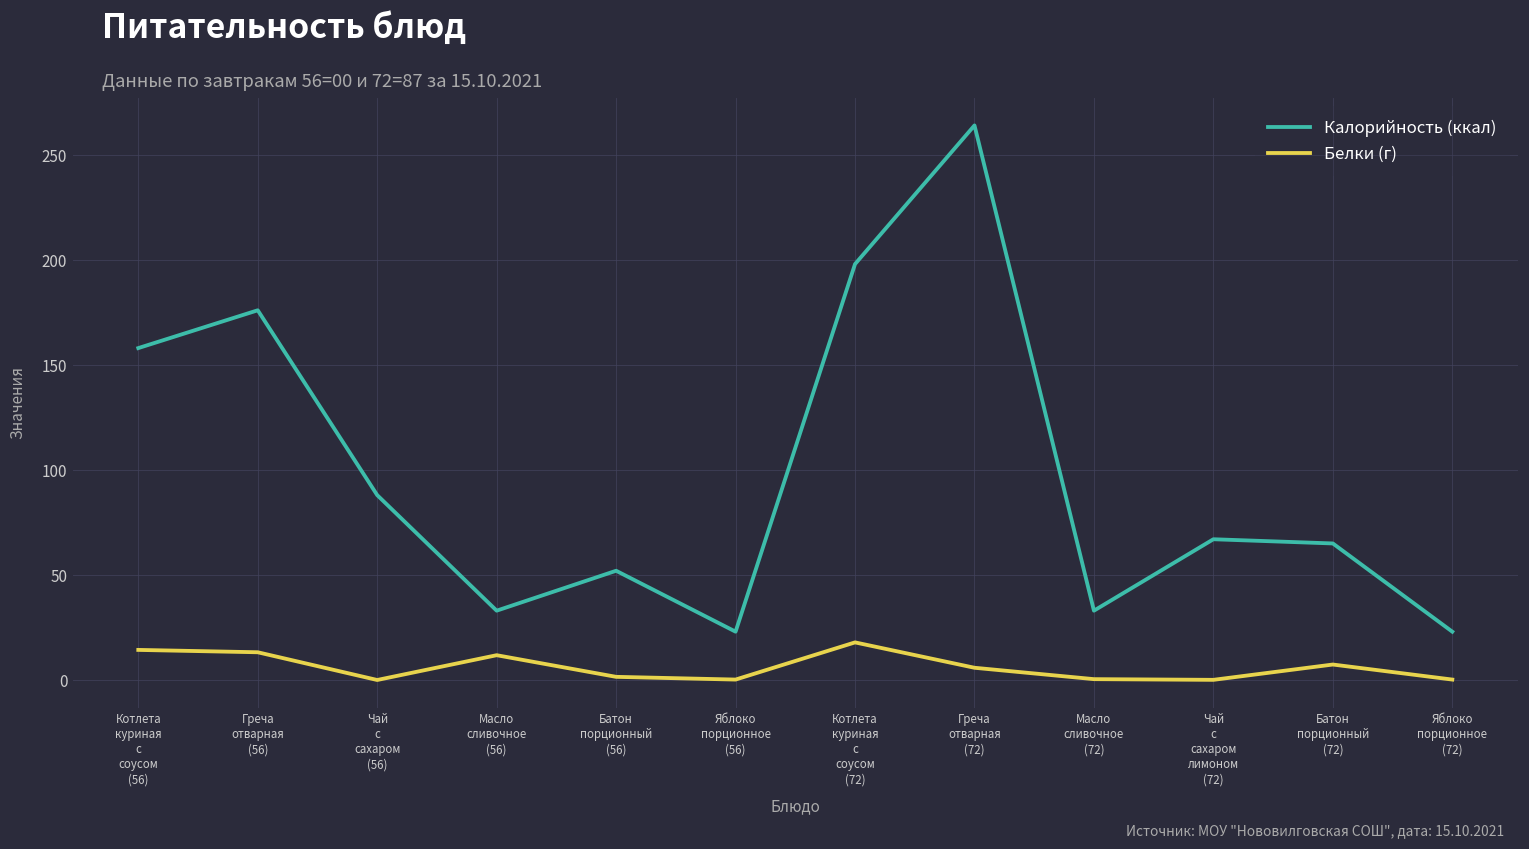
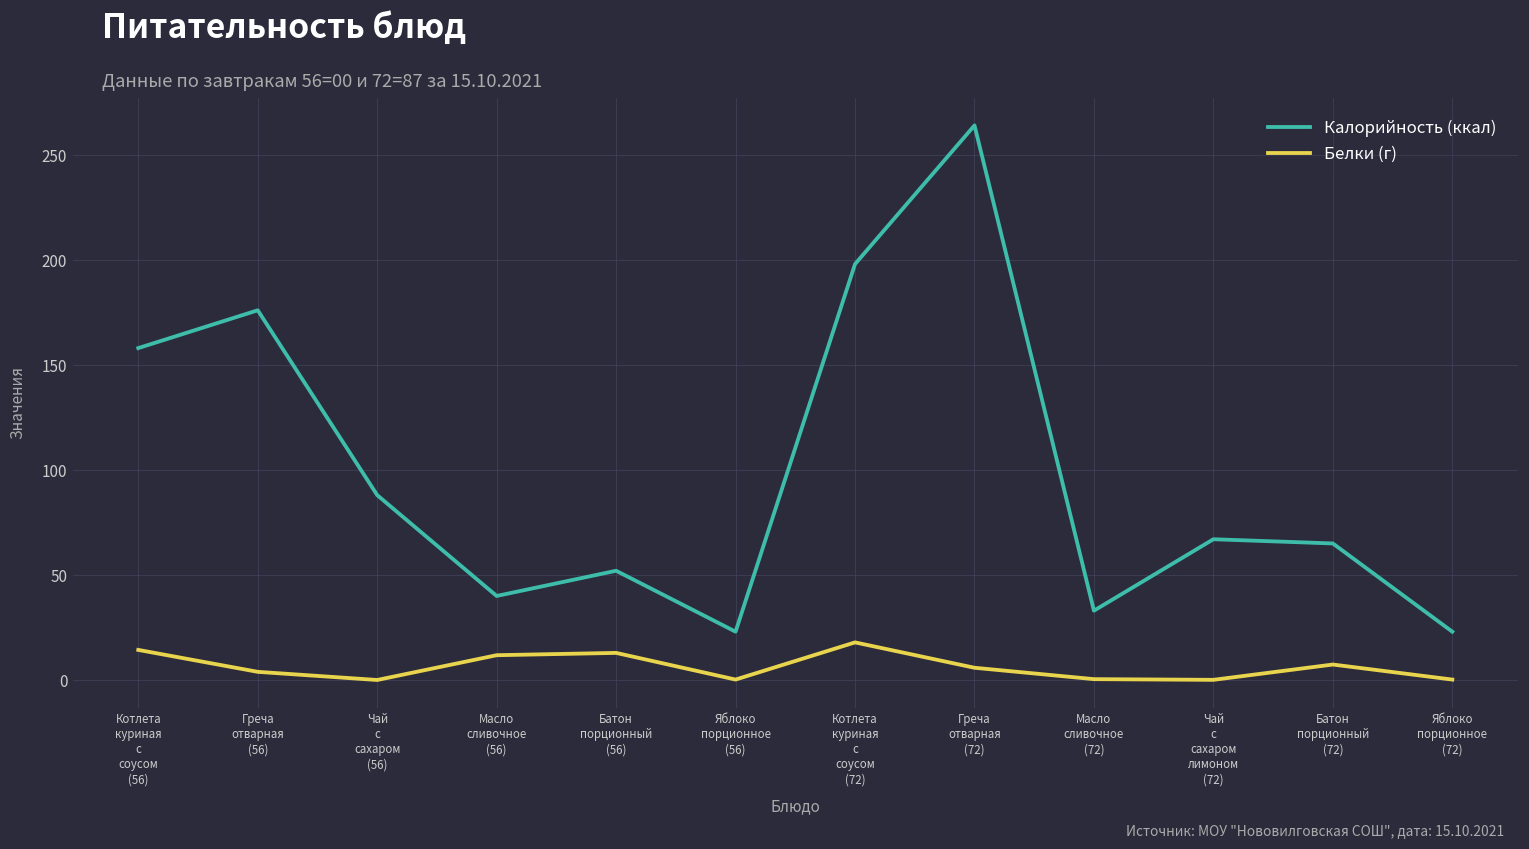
Белки (г), Греча отварная (56): 13 -> 4
Калорийность (ккал), Масло сливочное (56): 33 -> 40
Белки (г), Батон порционный (56): 2 -> 13
